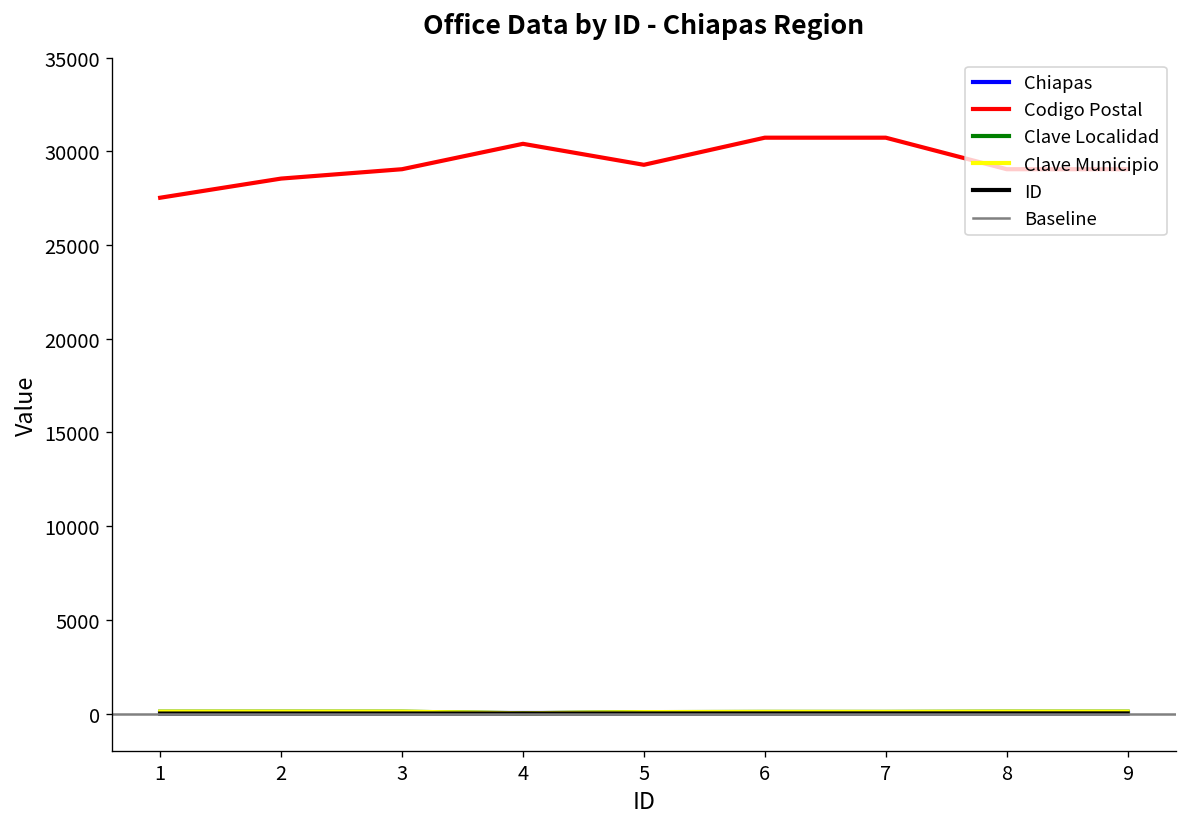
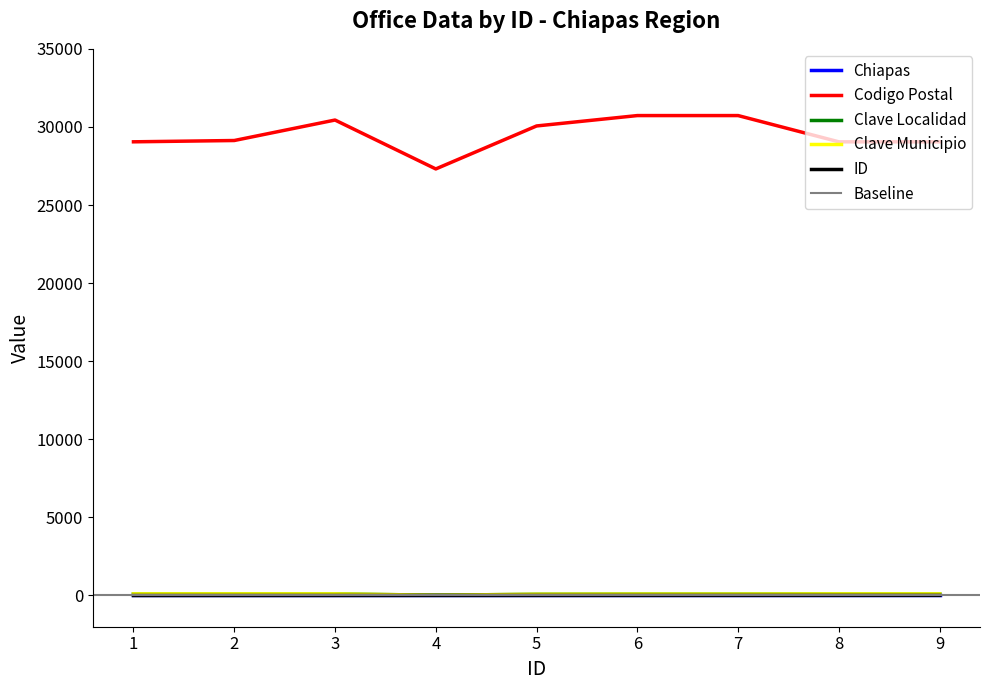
Codigo Postal, 1: 27500 -> 29000
Codigo Postal, 2: 28500 -> 29100
Codigo Postal, 3: 29000 -> 30400
Codigo Postal, 4: 30400 -> 27300
Codigo Postal, 5: 29300 -> 30100
